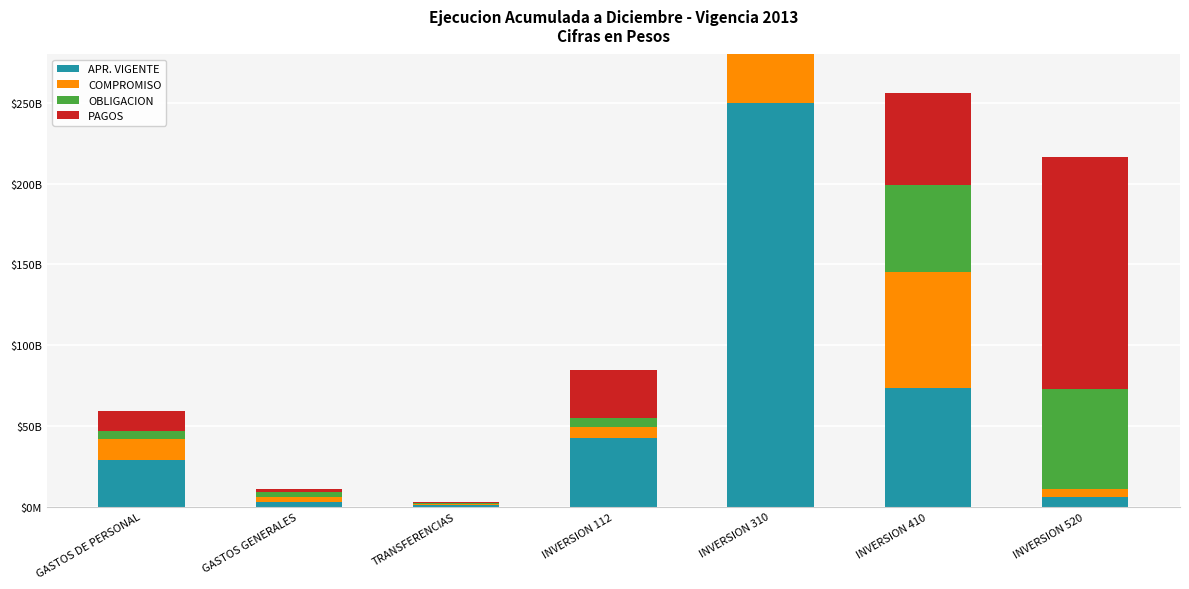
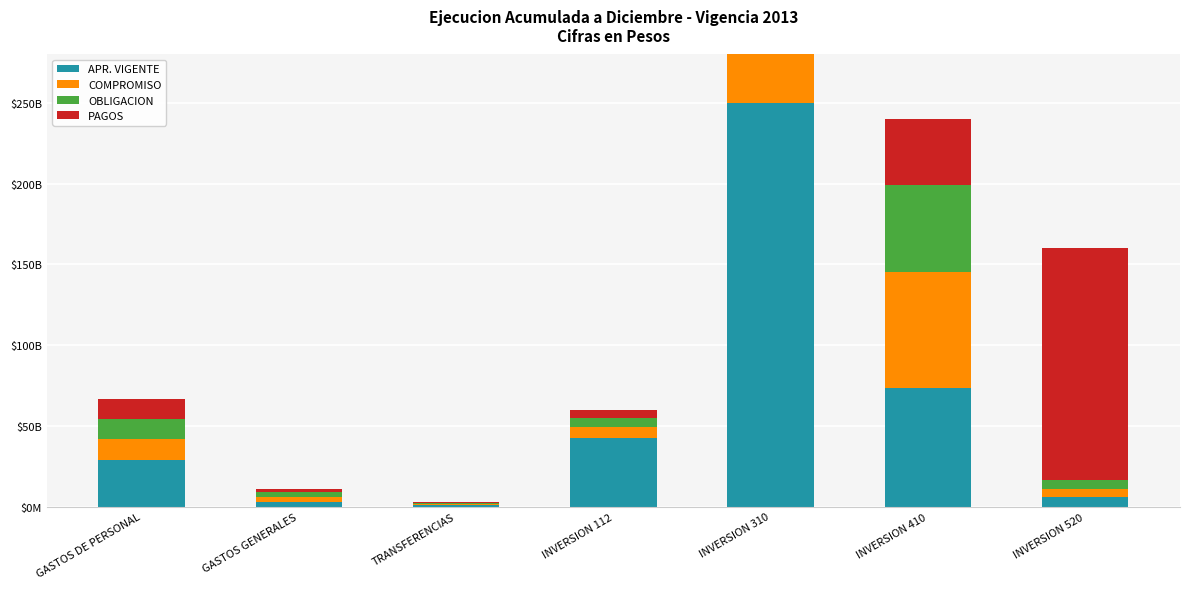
OBLIGACION, GASTOS DE PERSONAL: $5000000000 -> $13000000000
PAGOS, INVERSION 112: $30000000000 -> $5000000000
PAGOS, INVERSION 410: $57000000000 -> $41000000000
OBLIGACION, INVERSION 520: $62000000000 -> $5000000000
